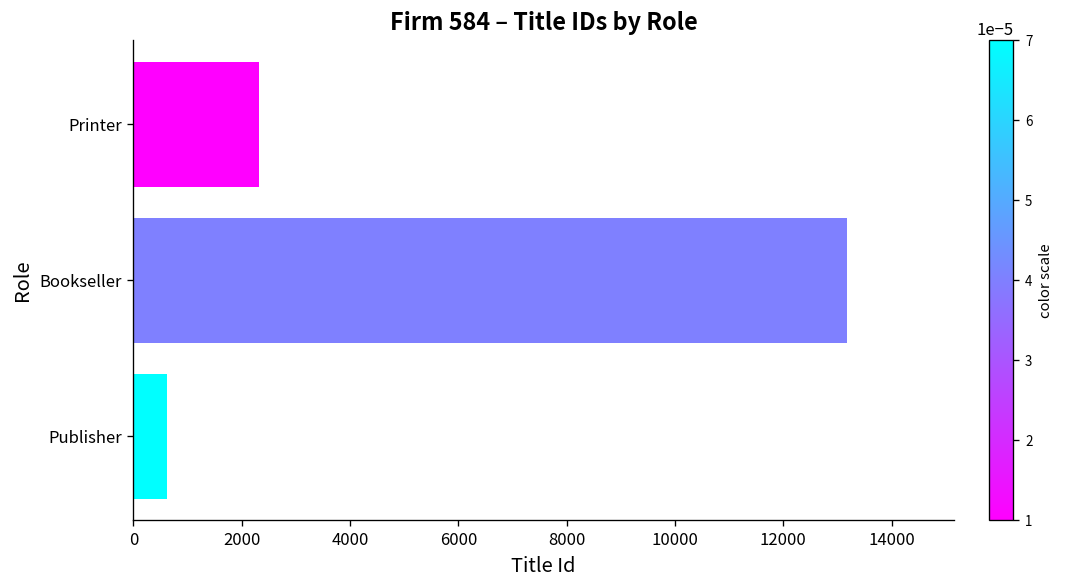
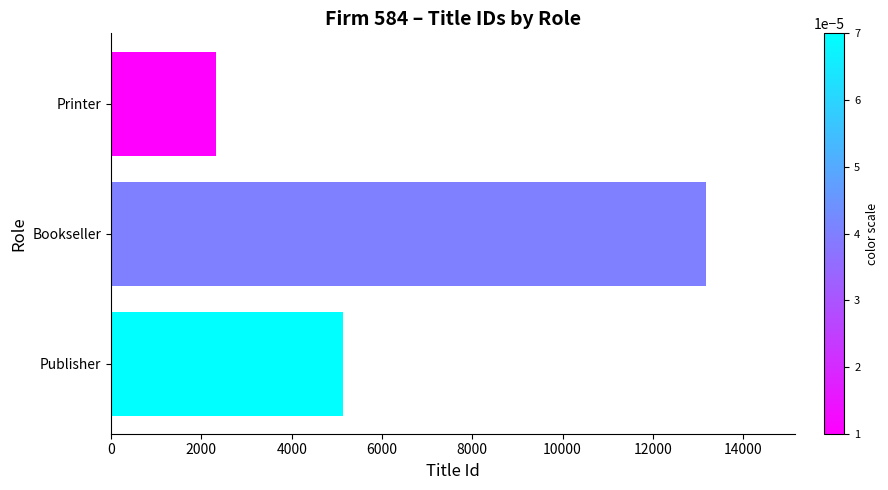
Publisher: 600 -> 5100
